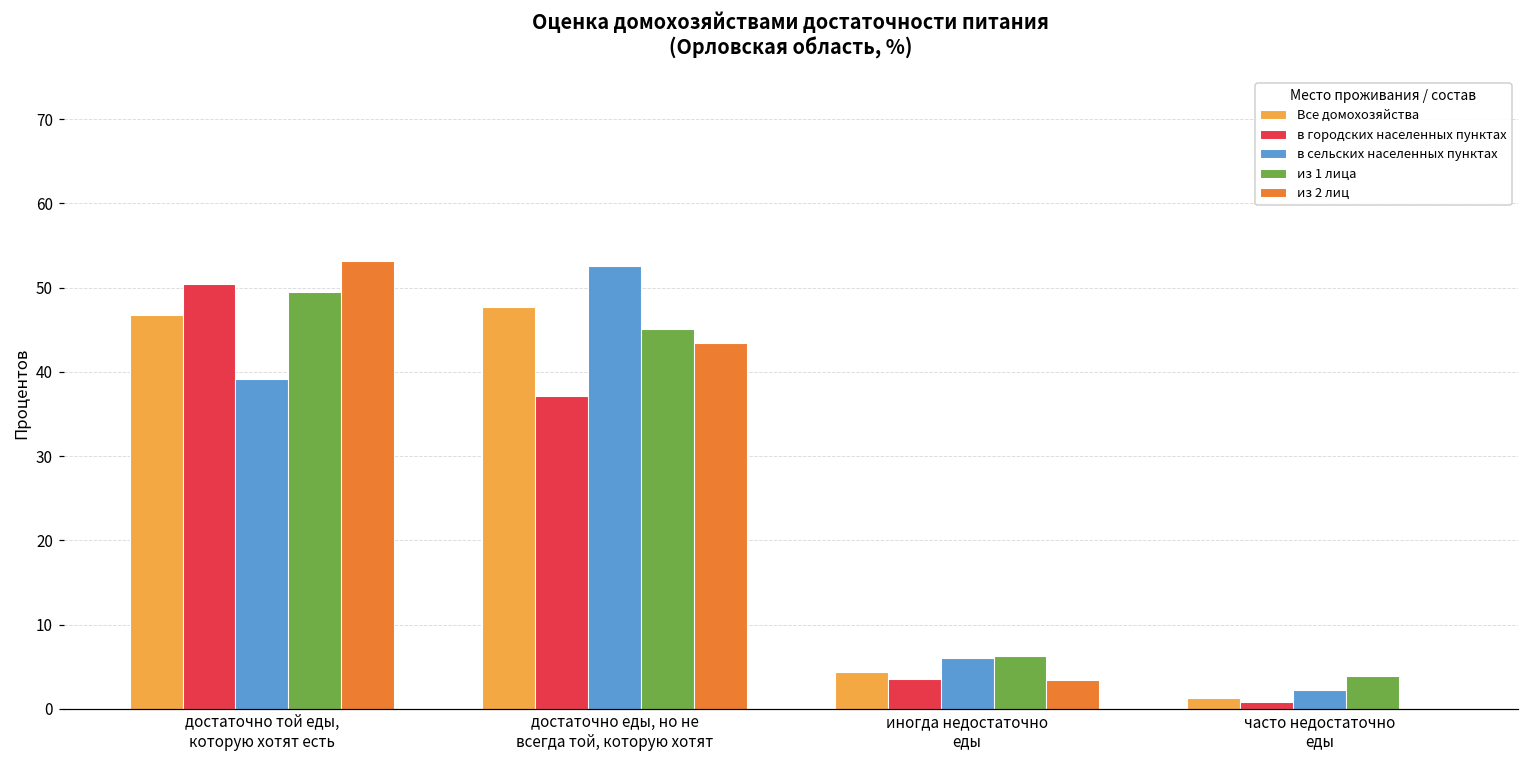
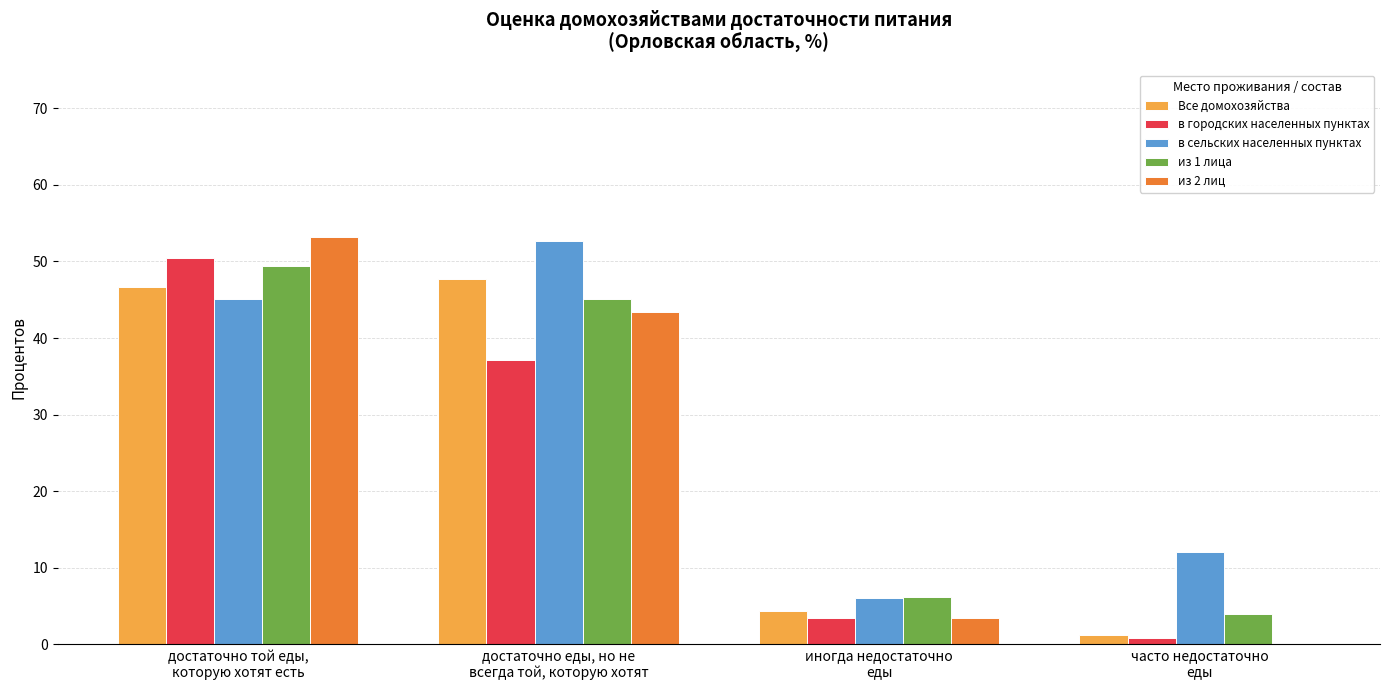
в сельских населенных пунктах, достаточно той еды, которую хотят есть: 39 -> 45
в сельских населенных пунктах, часто недостаточно еды: 2 -> 12
